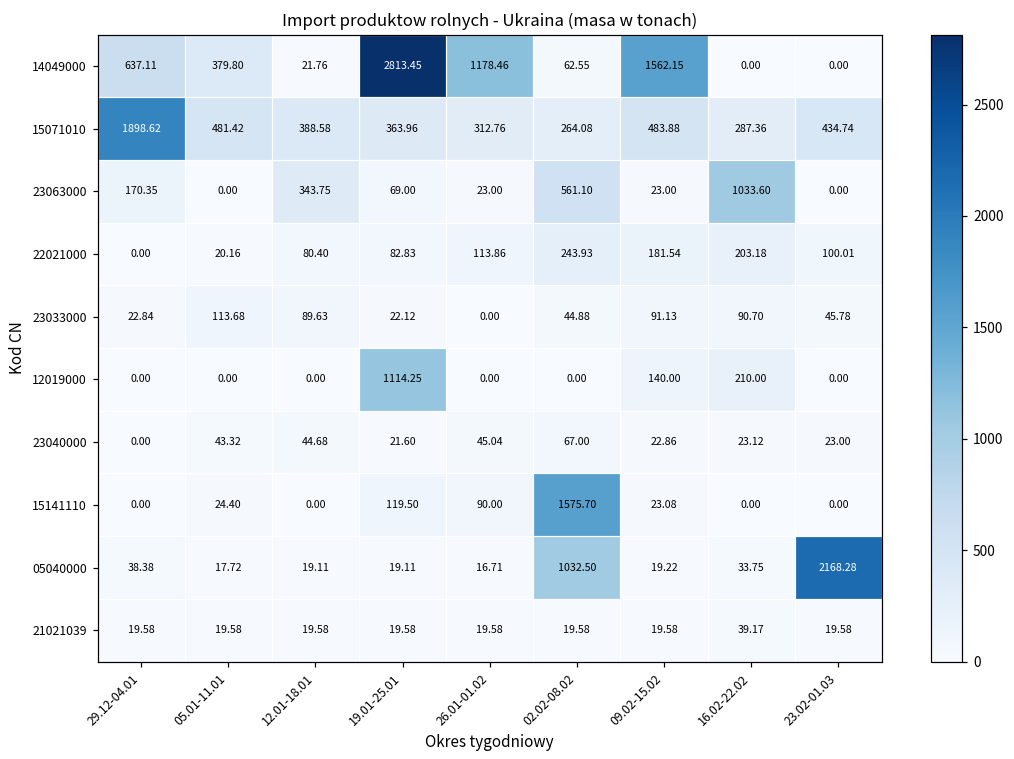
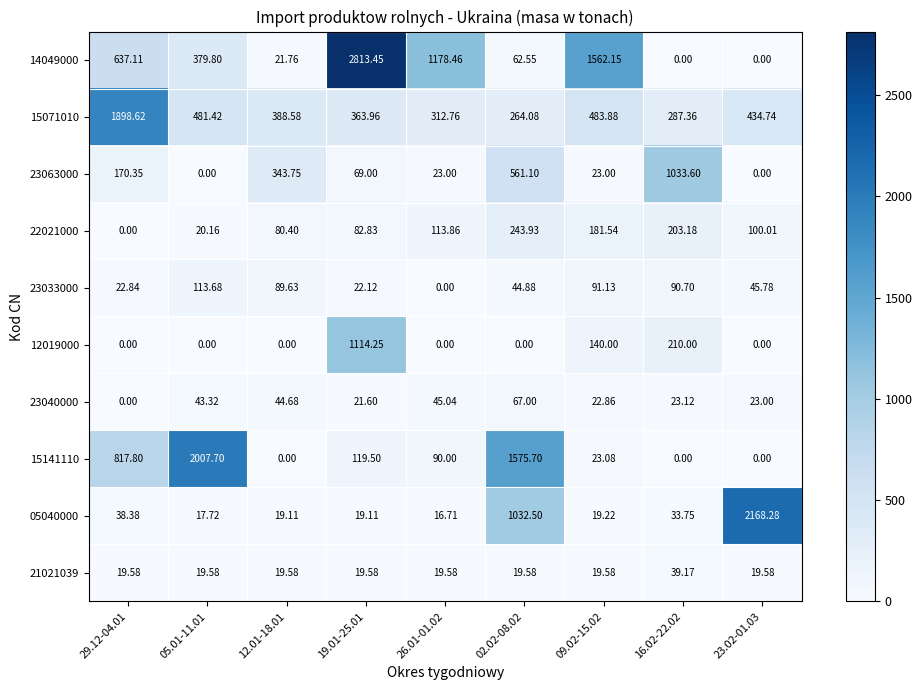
15141110, 29.12-04.01: 0.00 -> 817.80
15141110, 05.01-11.01: 24.40 -> 2007.70
